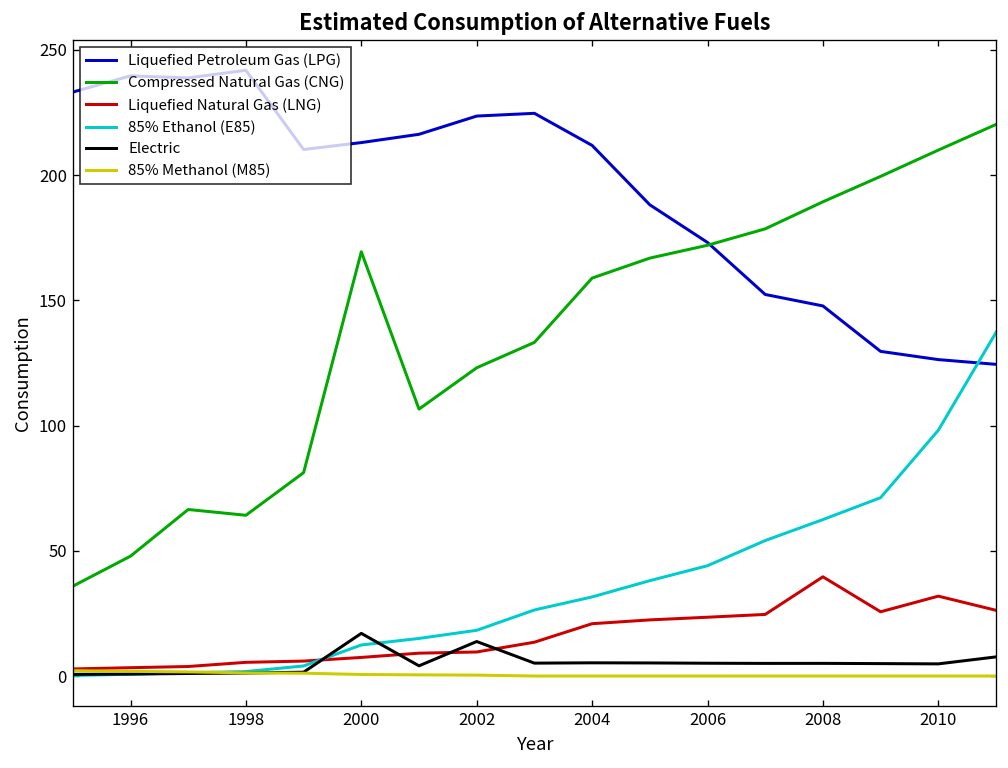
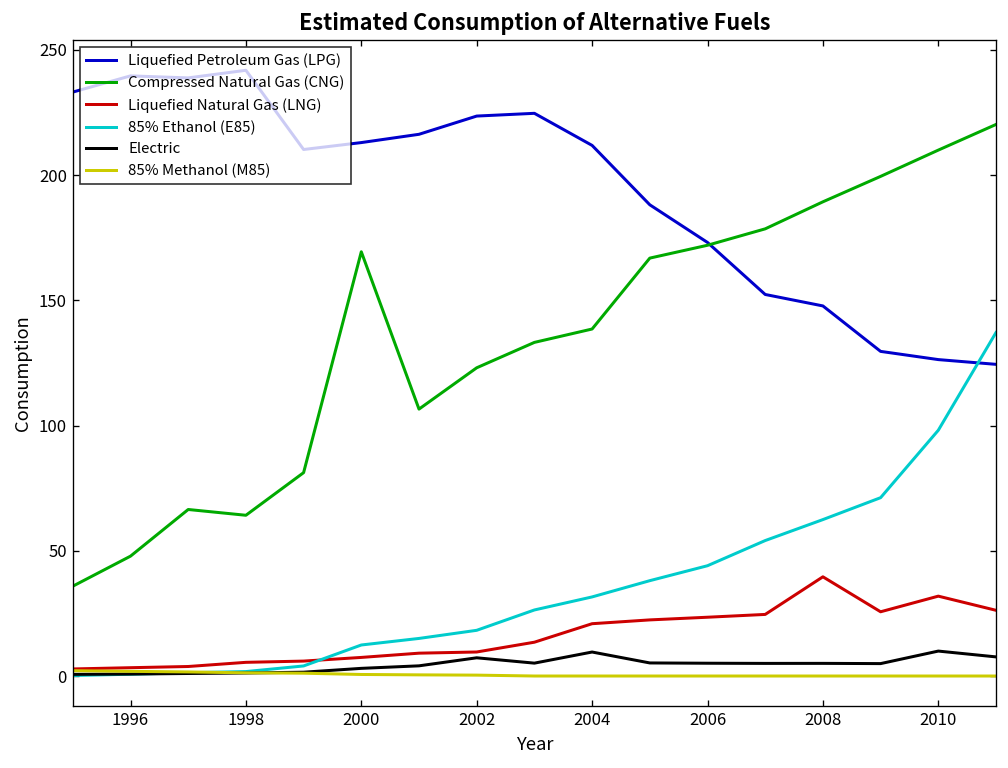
Electric, 2000: 17 -> 3
Electric, 2002: 14 -> 7
Compressed Natural Gas (CNG), 2004: 159 -> 139
Electric, 2004: 5 -> 10
Electric, 2010: 5 -> 10
